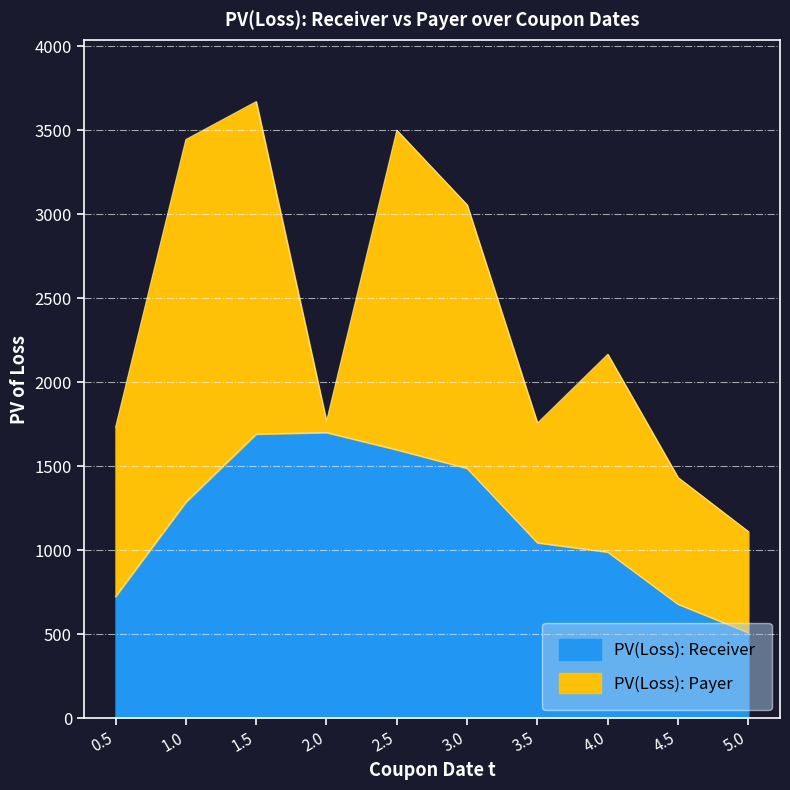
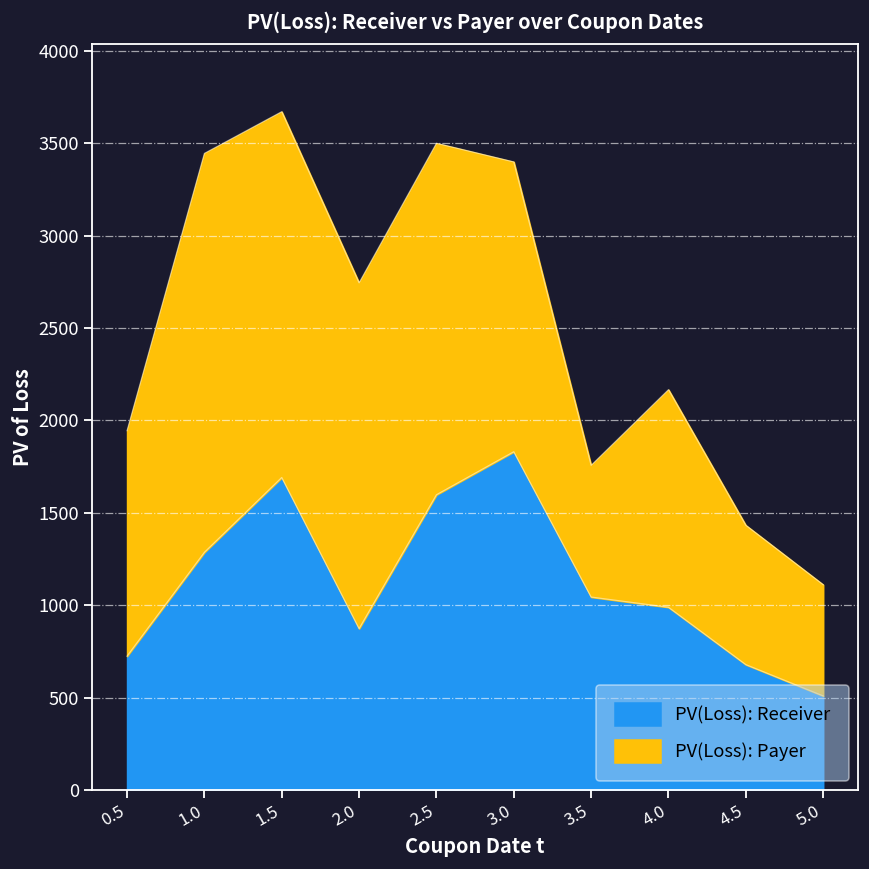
PV(Loss): Payer, 0.5: 1010 -> 1220
PV(Loss): Receiver, 2.0: 1700 -> 870
PV(Loss): Payer, 2.0: 70 -> 1870
PV(Loss): Receiver, 3.0: 1490 -> 1830
